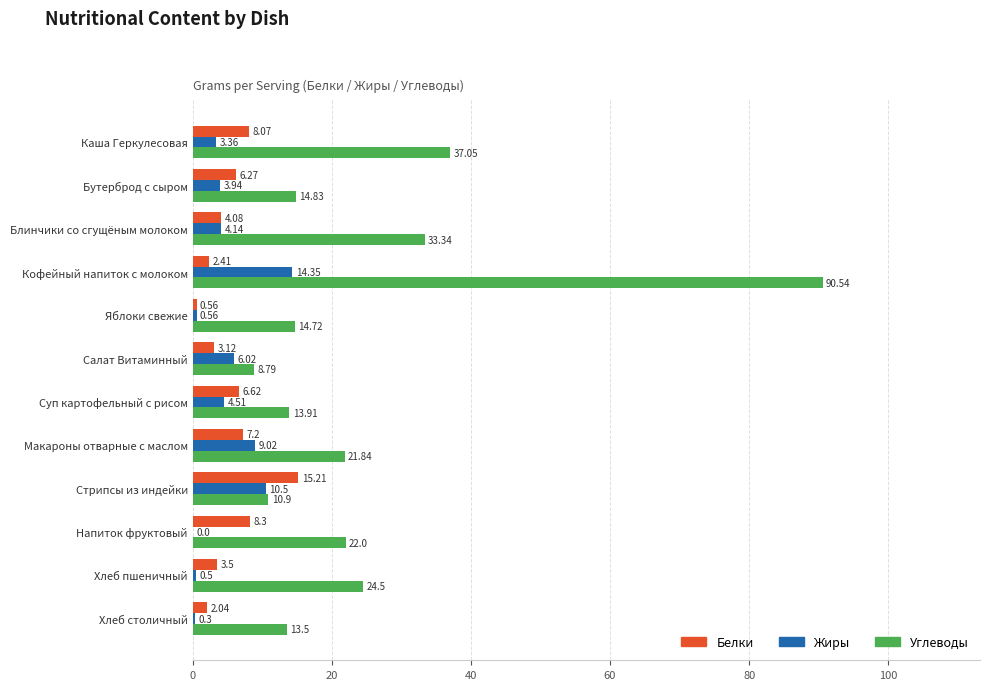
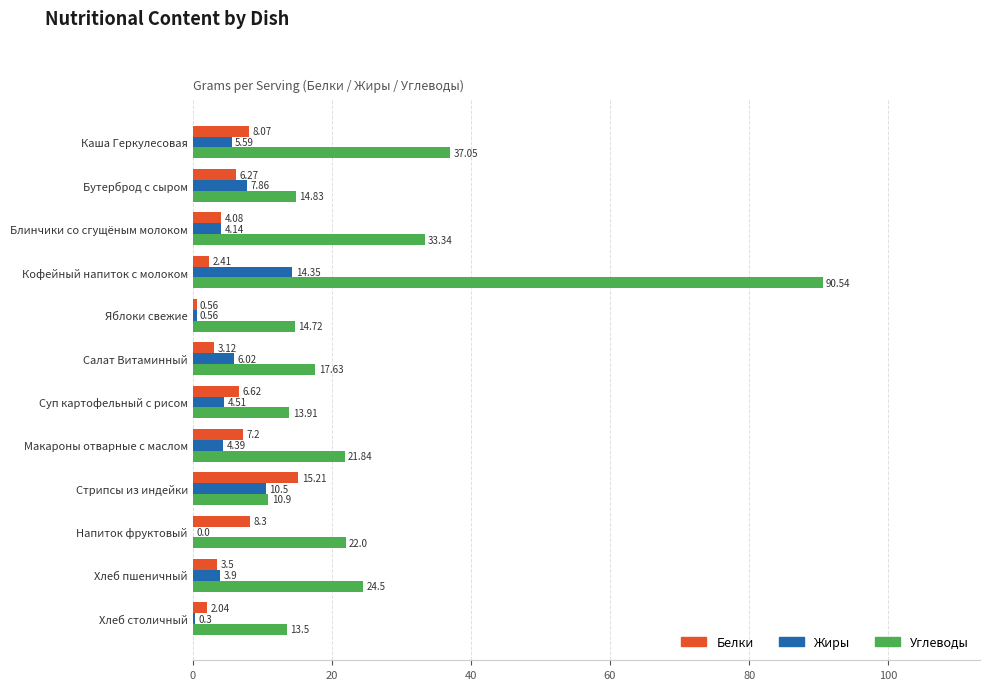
Жиры, Каша Геркулесовая: 3.36 -> 5.59
Жиры, Бутерброд с сыром: 3.94 -> 7.86
Углеводы, Салат Витаминный: 8.79 -> 17.63
Жиры, Макароны отварные с маслом: 9.02 -> 4.39
Жиры, Хлеб пшеничный: 0.5 -> 3.9
